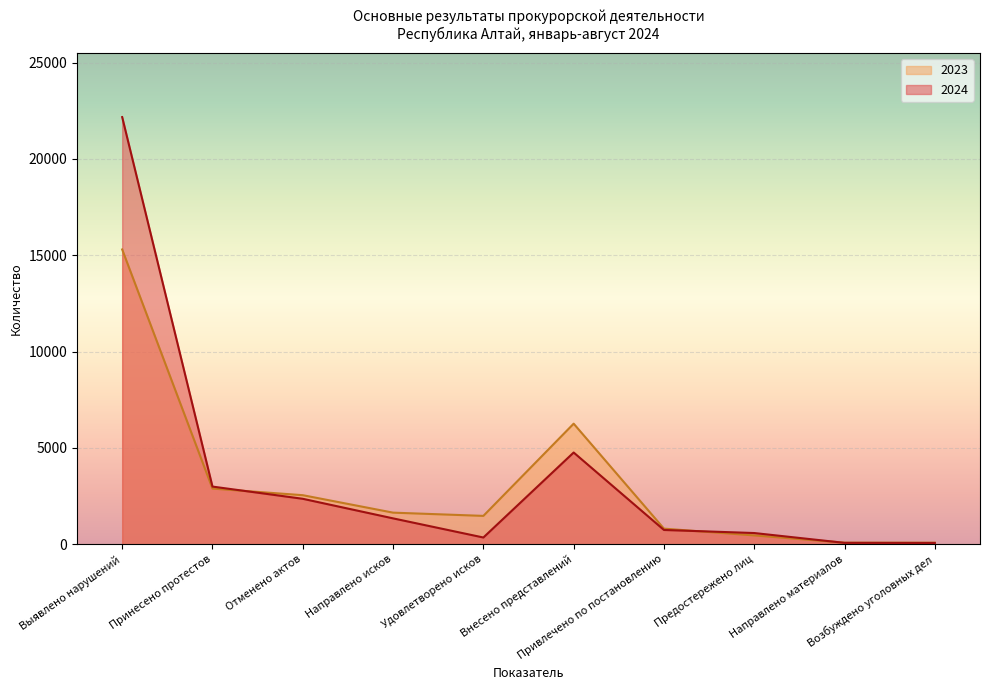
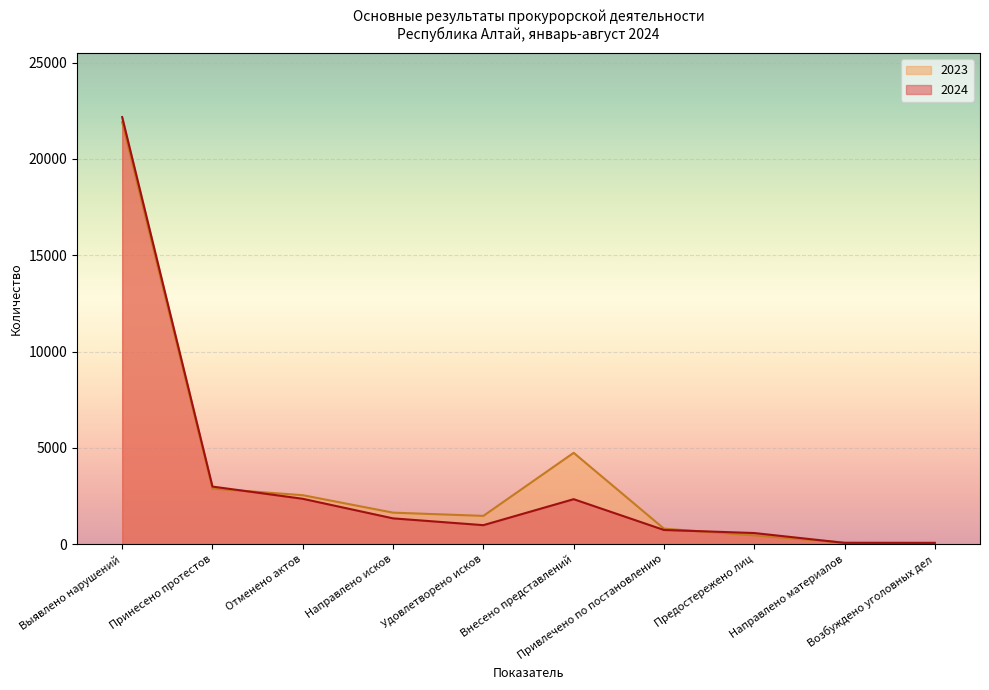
2023, Выявлено нарушений: 15300 -> 21900
2024, Удовлетворено исков: 300 -> 1000
2023, Внесено представлений: 6300 -> 4700
2024, Внесено представлений: 4800 -> 2300
